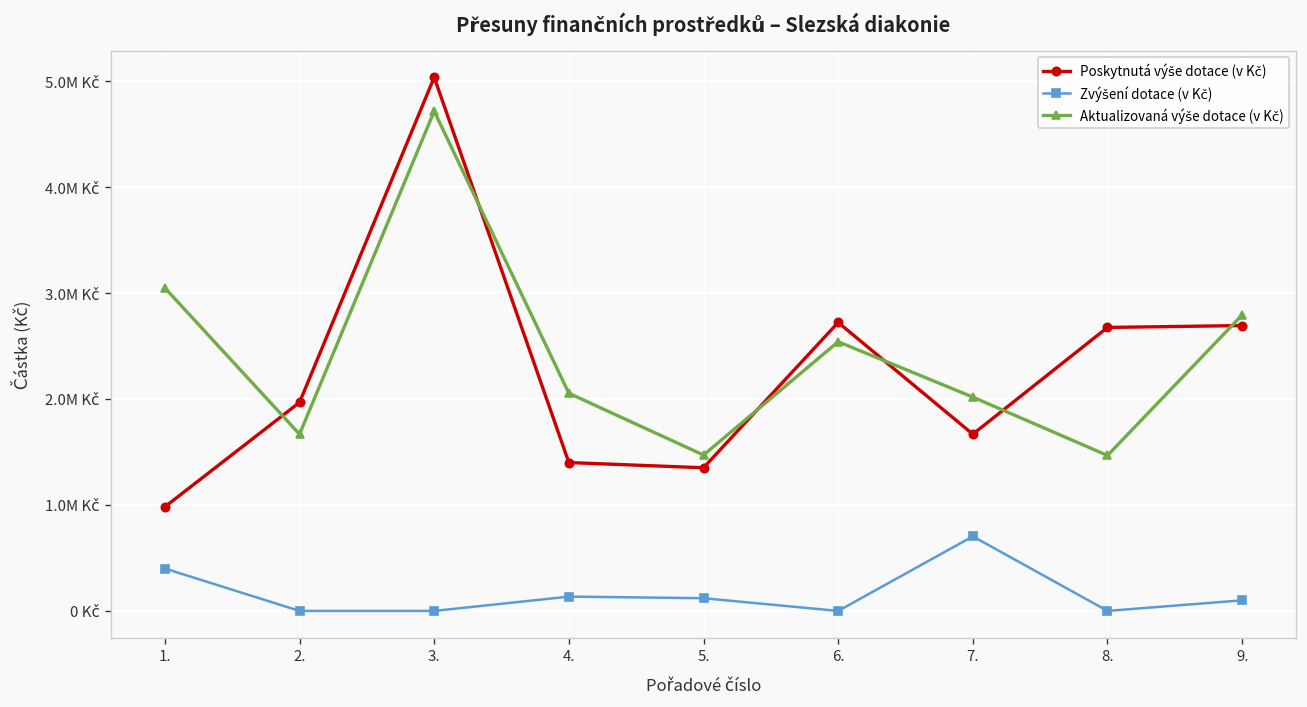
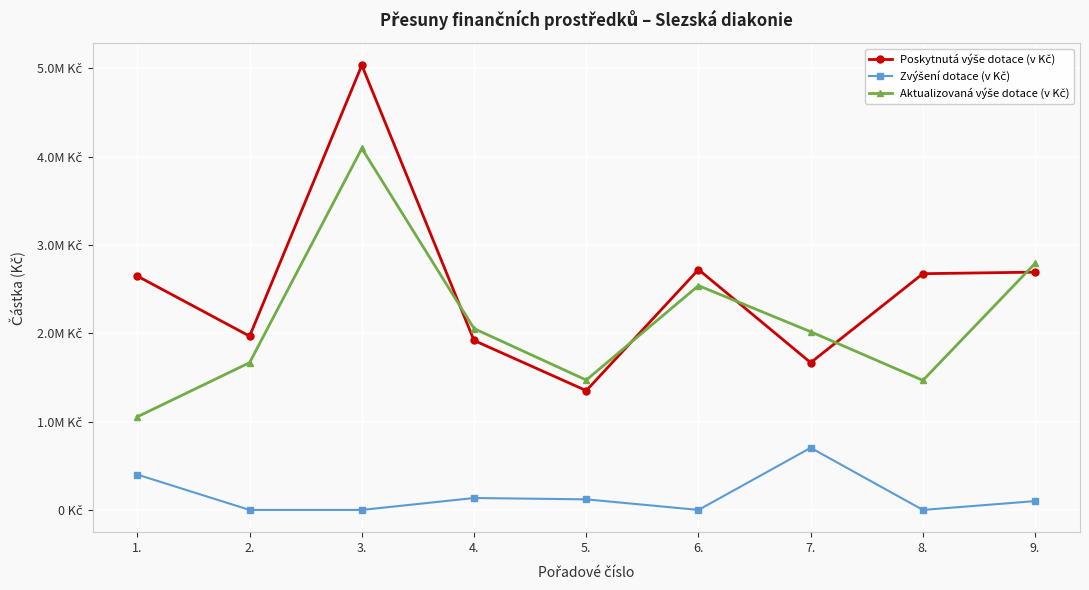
Poskytnutá výše dotace (v Kč), 1.: 1.0M Kč -> 2.6M Kč
Aktualizovaná výše dotace (v Kč), 1.: 3.0M Kč -> 1.1M Kč
Aktualizovaná výše dotace (v Kč), 3.: 4.7M Kč -> 4.1M Kč
Poskytnutá výše dotace (v Kč), 4.: 1.4M Kč -> 1.9M Kč
